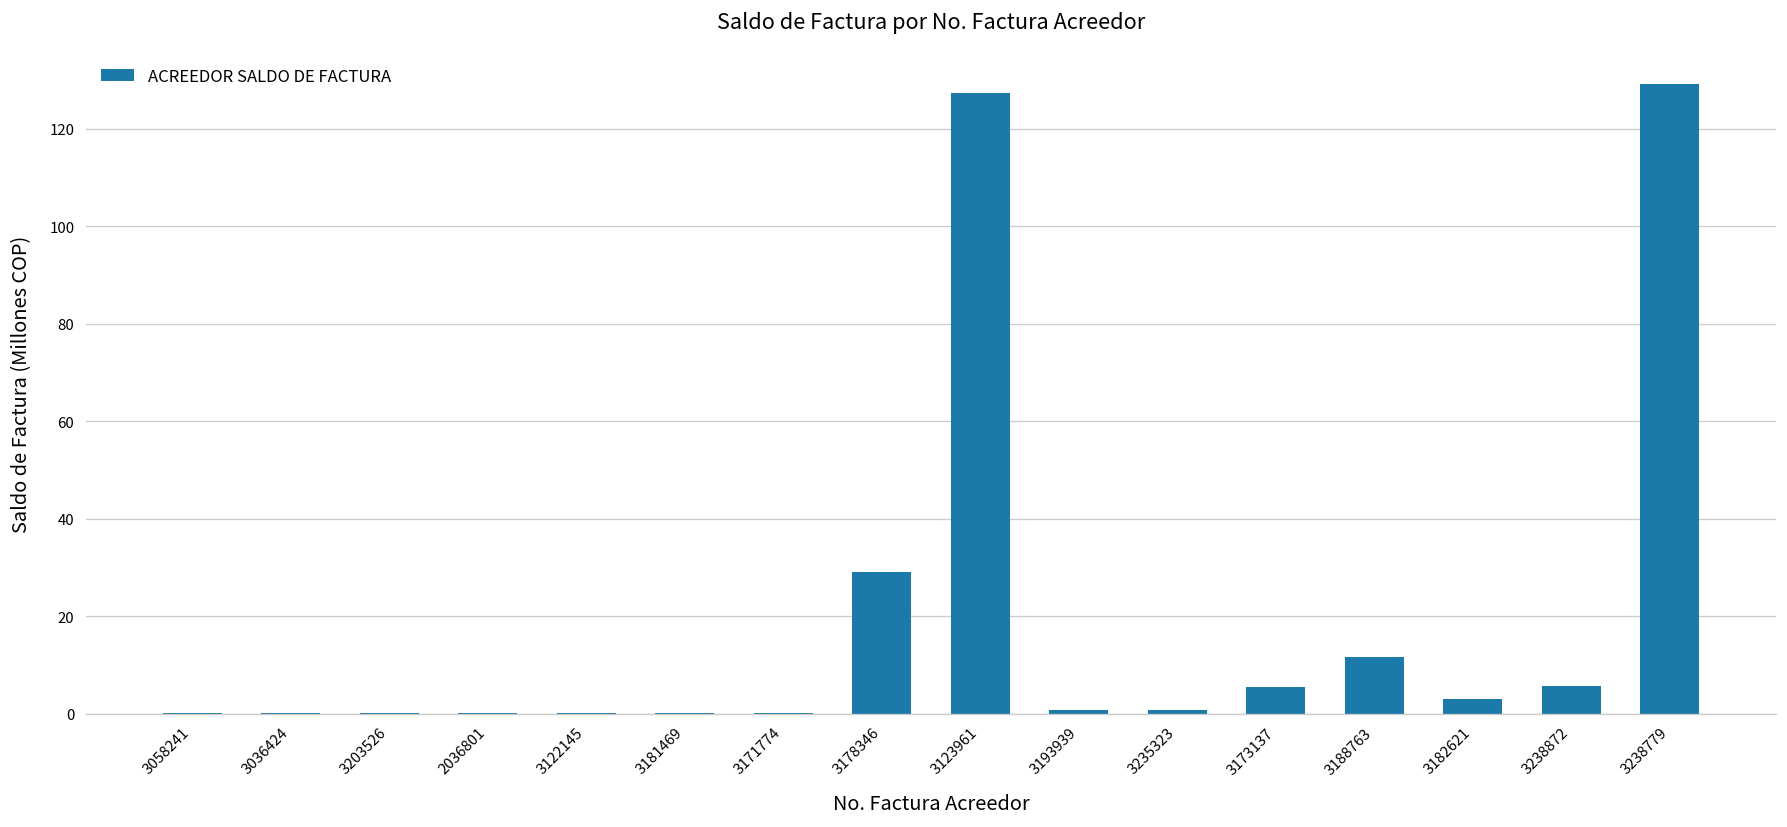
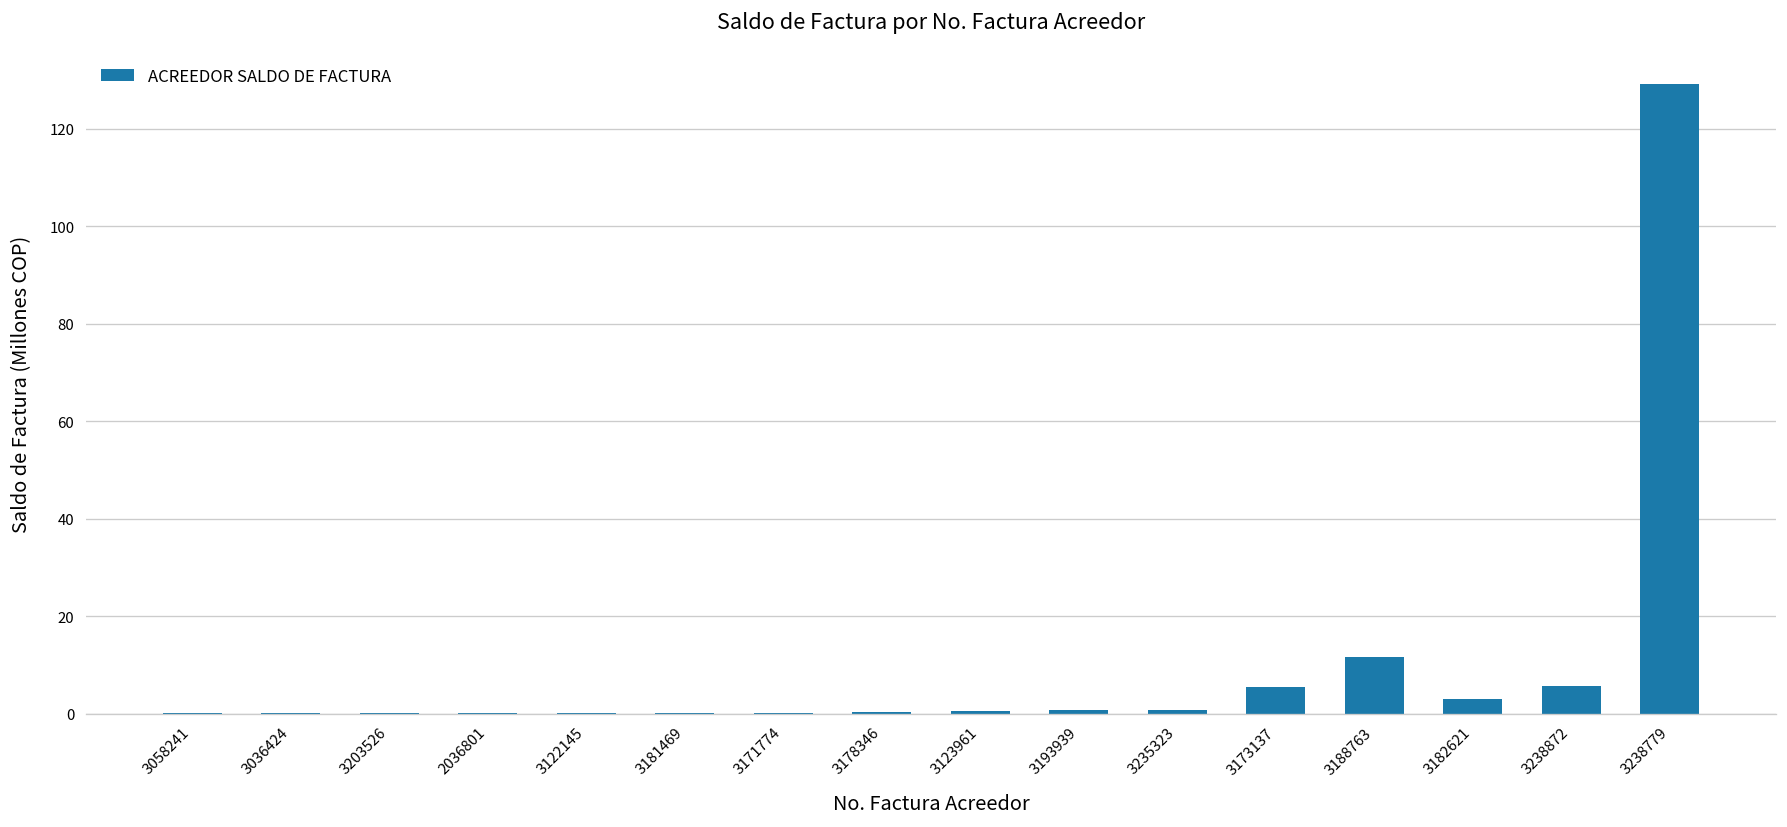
3178346: 29 -> 0
3123961: 127 -> 0
